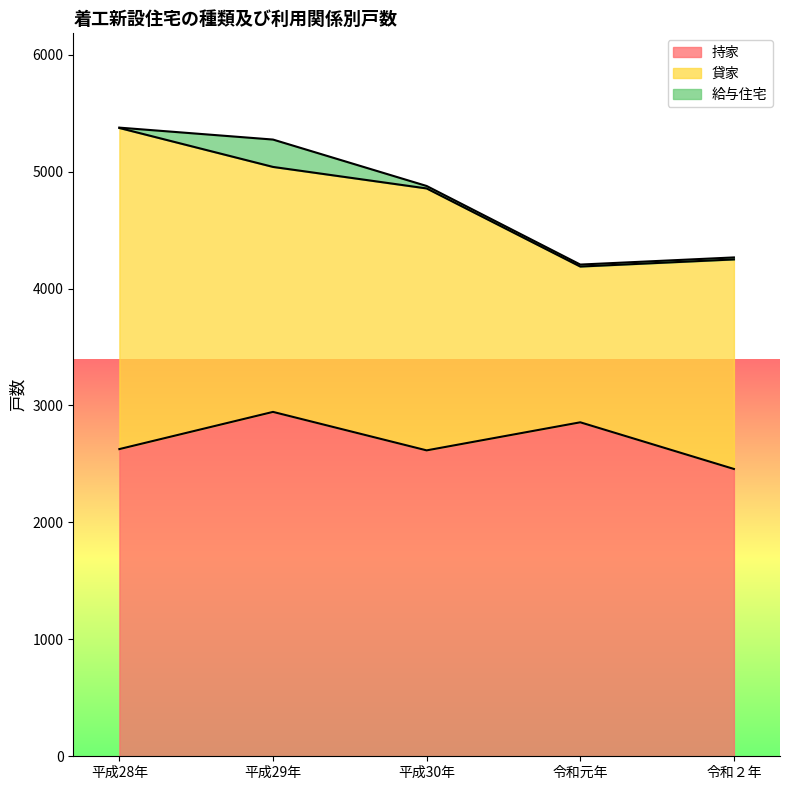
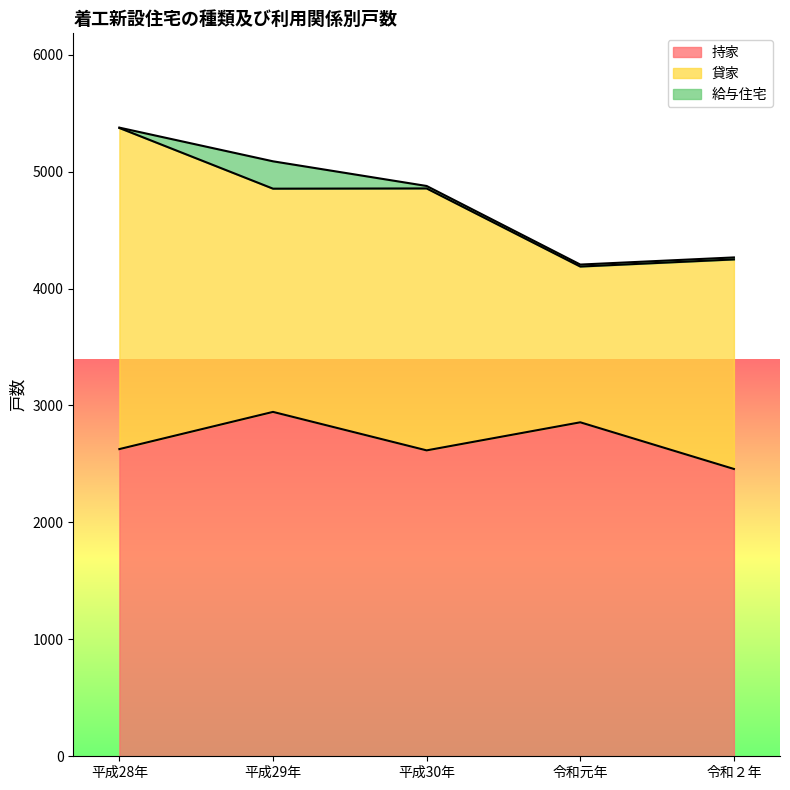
貸家, 平成29年: 2100 -> 1910
